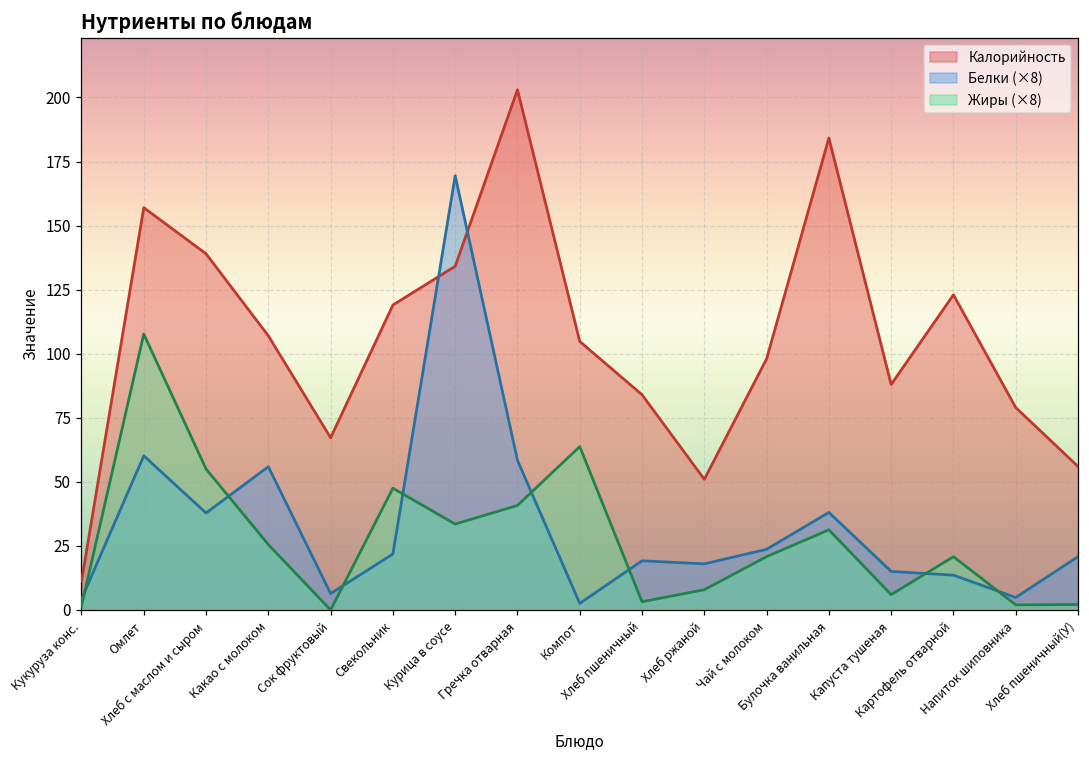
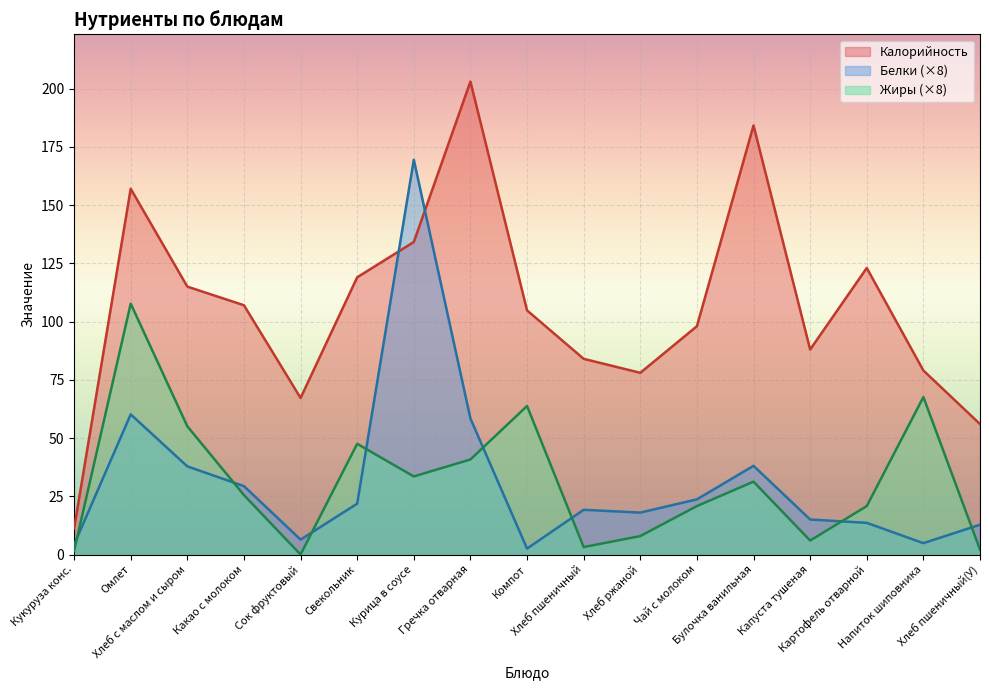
Калорийность, Хлеб с маслом и сыром: 139 -> 115
Белки (×8), Какао с молоком: 56 -> 29
Калорийность, Хлеб ржаной: 51 -> 78
Жиры (×8), Напиток шиповника: 2 -> 68
Белки (×8), Хлеб пшеничный(У): 21 -> 13
